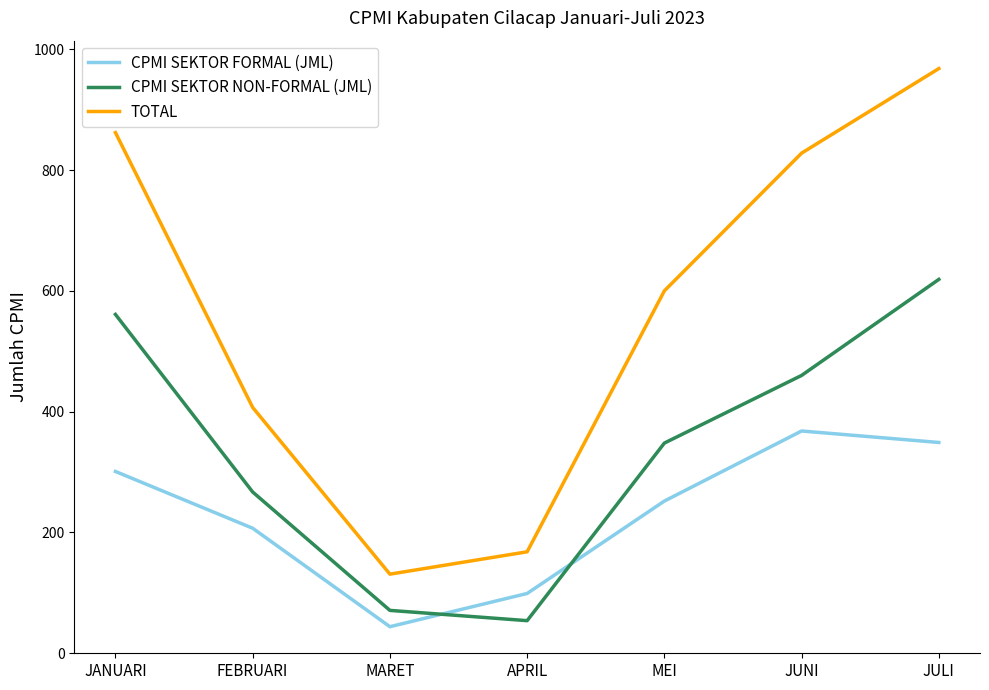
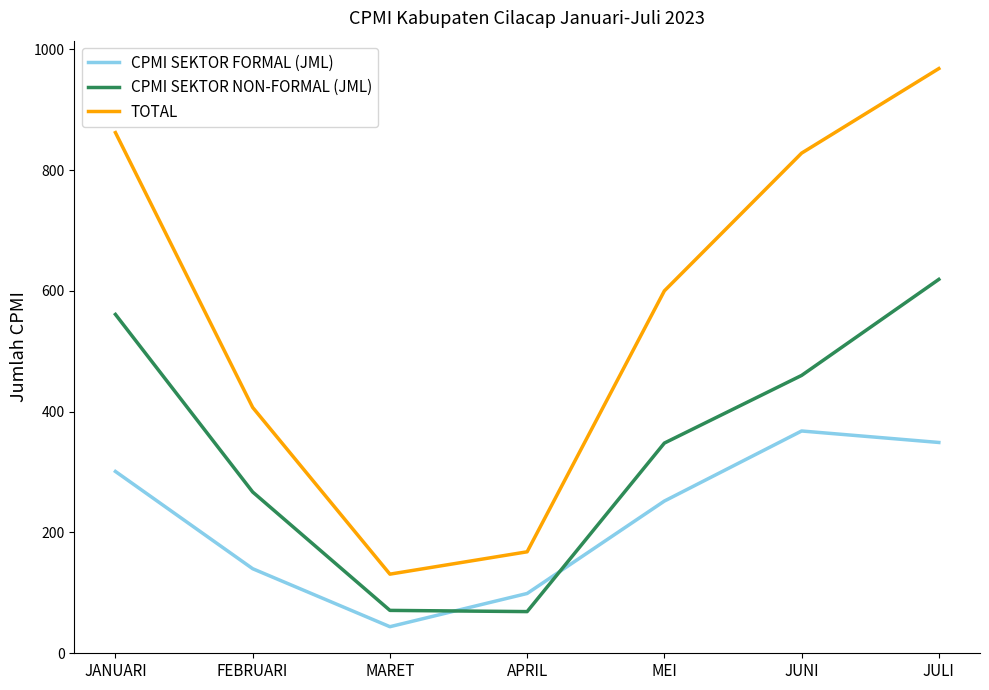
CPMI SEKTOR FORMAL (JML), FEBRUARI: 210 -> 140
CPMI SEKTOR NON-FORMAL (JML), APRIL: 50 -> 70
